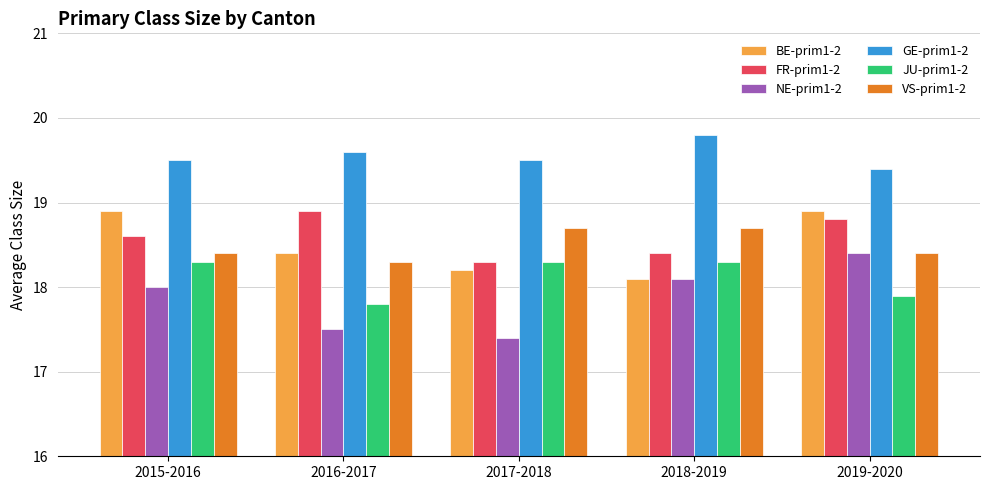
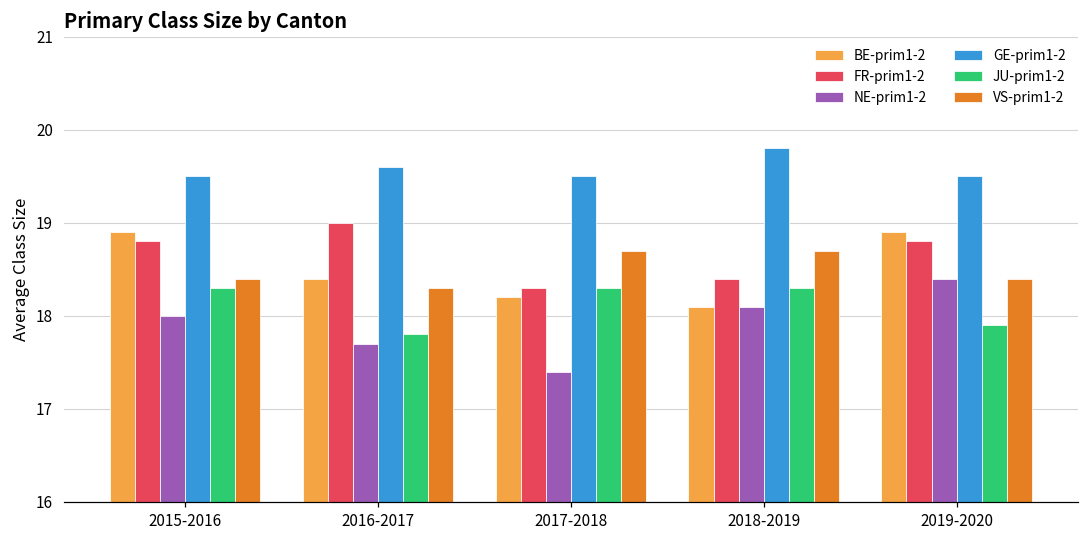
FR-prim1-2, 2015-2016: 18.6 -> 18.8
FR-prim1-2, 2016-2017: 18.9 -> 19.0
NE-prim1-2, 2016-2017: 17.5 -> 17.7
GE-prim1-2, 2019-2020: 19.4 -> 19.5
